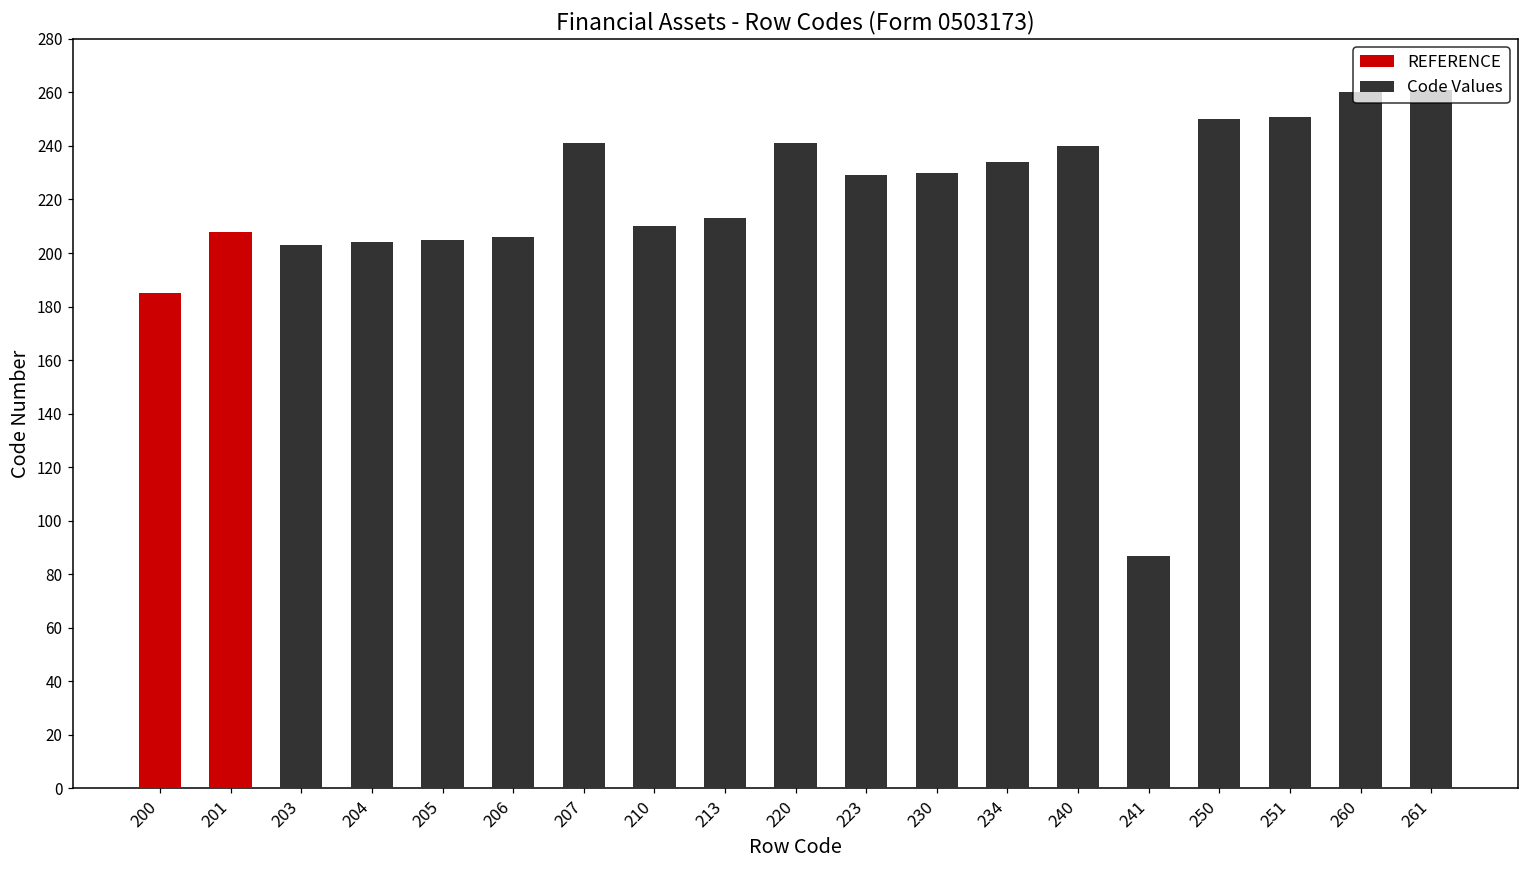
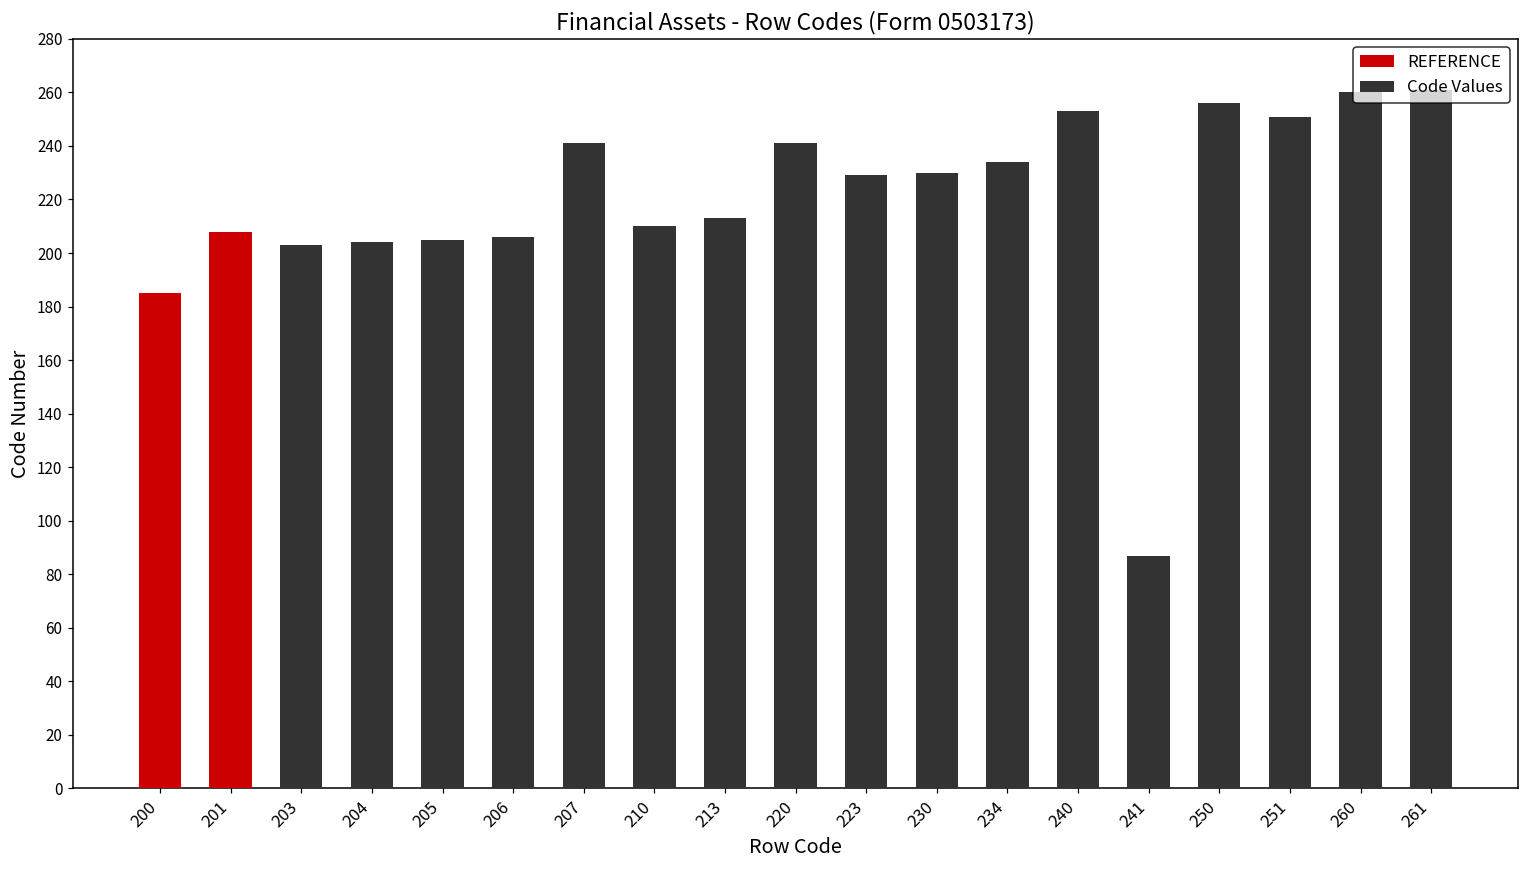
240: 240 -> 253
250: 250 -> 256
